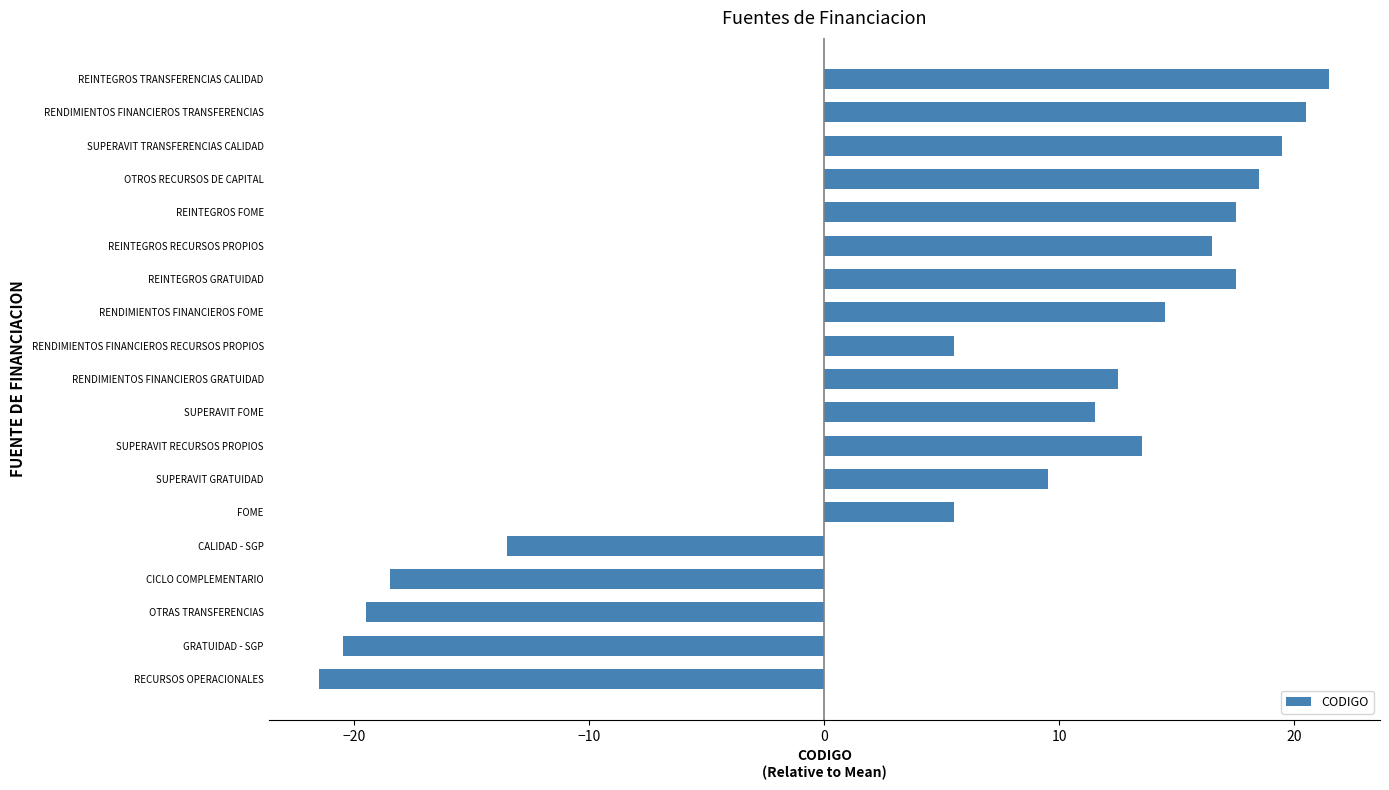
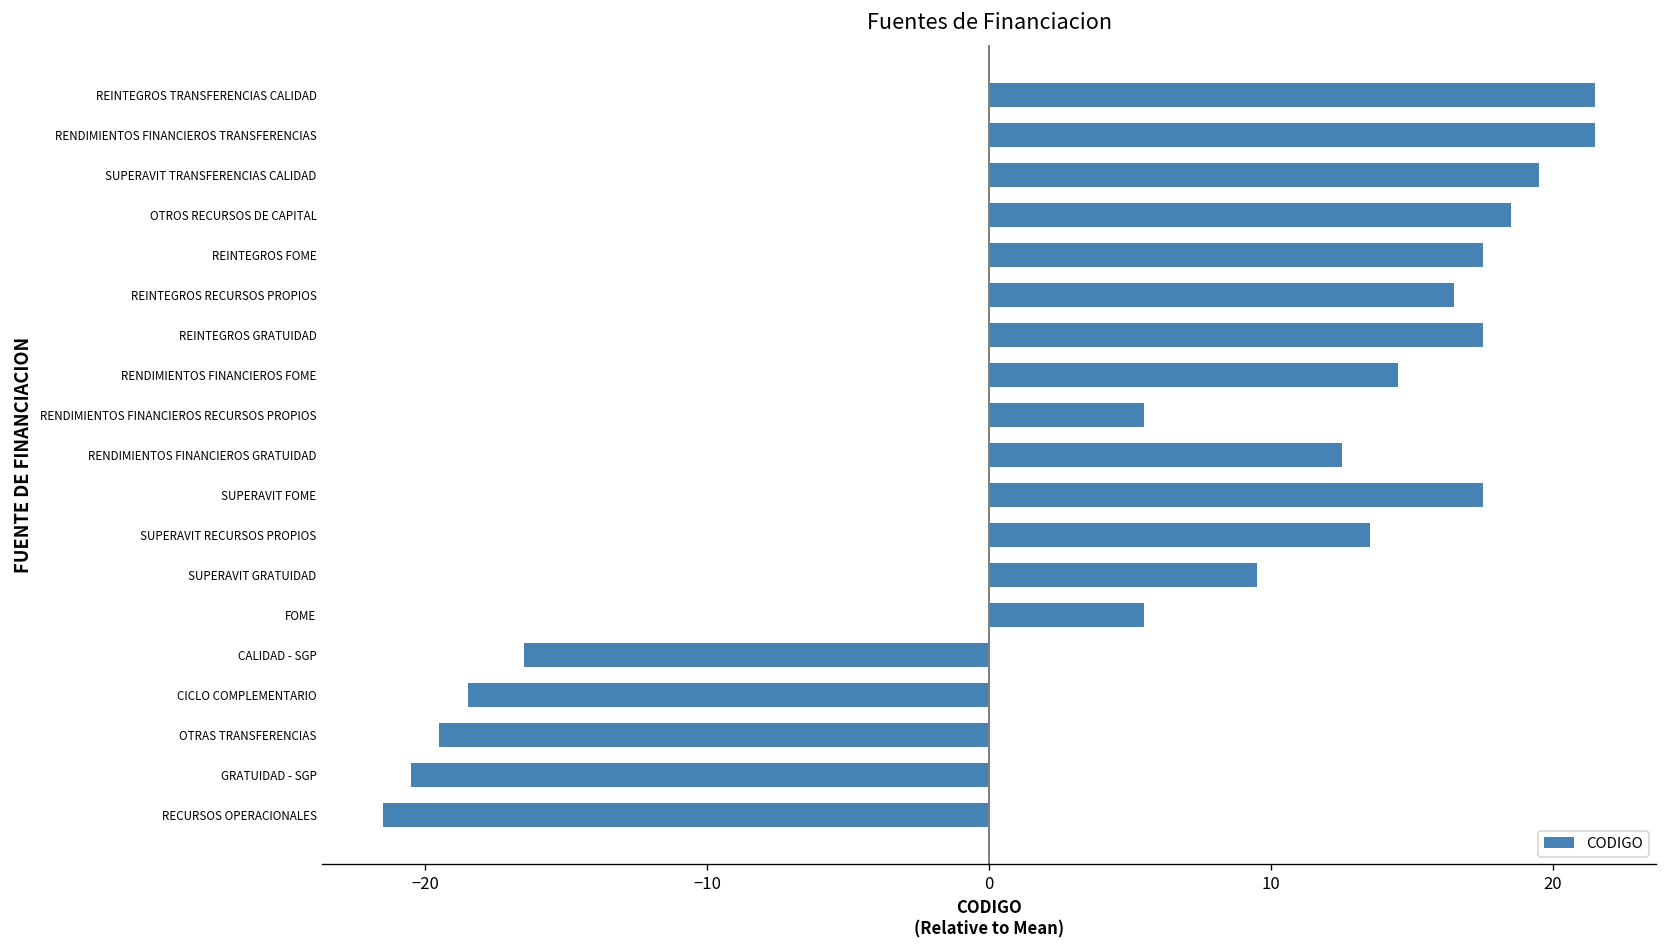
RENDIMIENTOS FINANCIEROS TRANSFERENCIAS: 20.5 -> 21.5
SUPERAVIT FOME: 11.5 -> 17.5
CALIDAD - SGP: -13.5 -> -16.5
